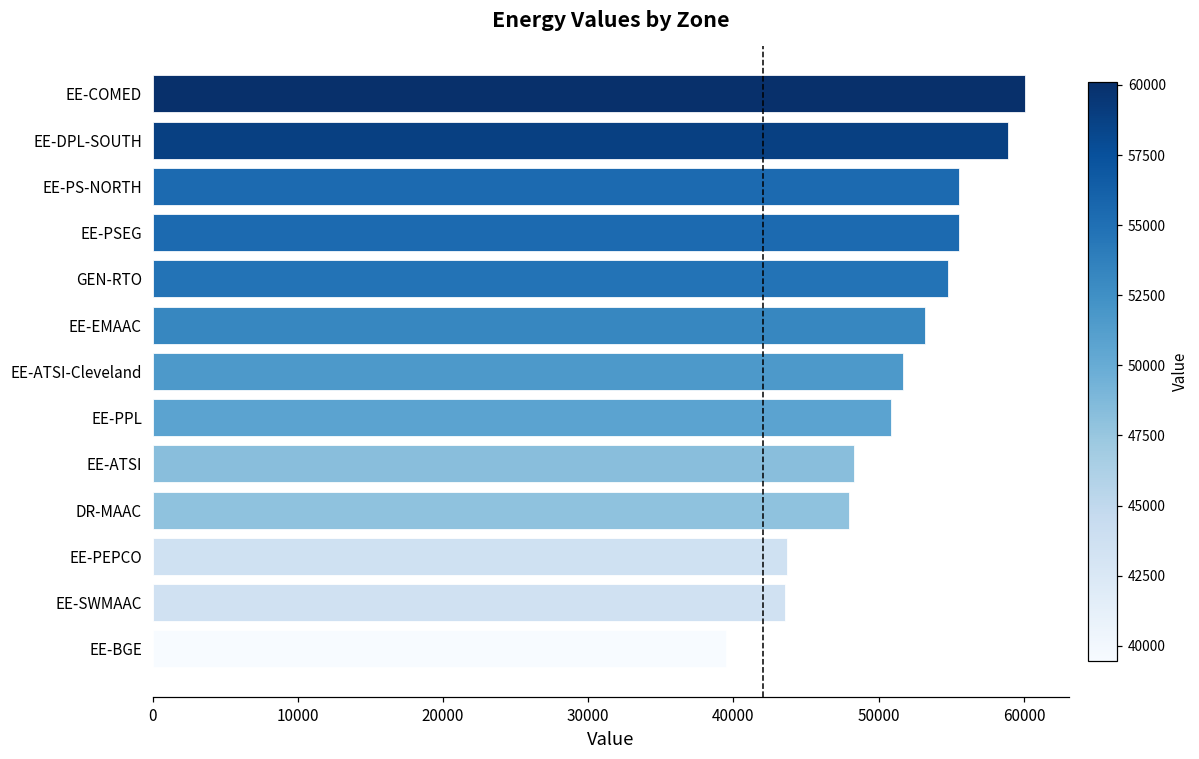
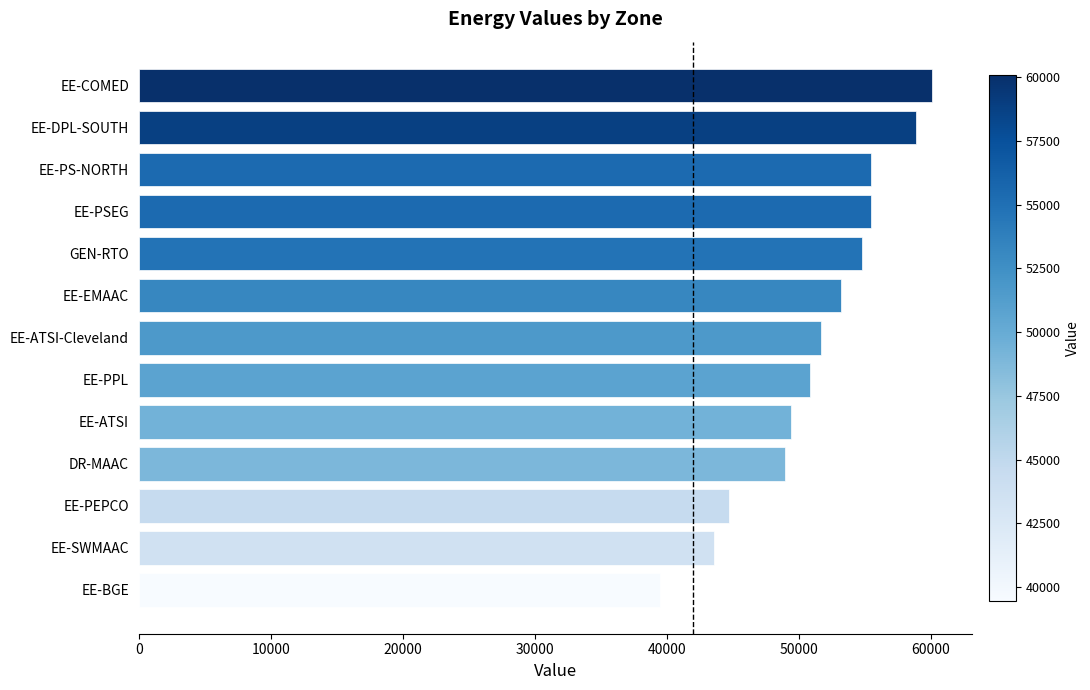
EE-ATSI: 48300 -> 49400
DR-MAAC: 47900 -> 48900
EE-PEPCO: 43700 -> 44700
